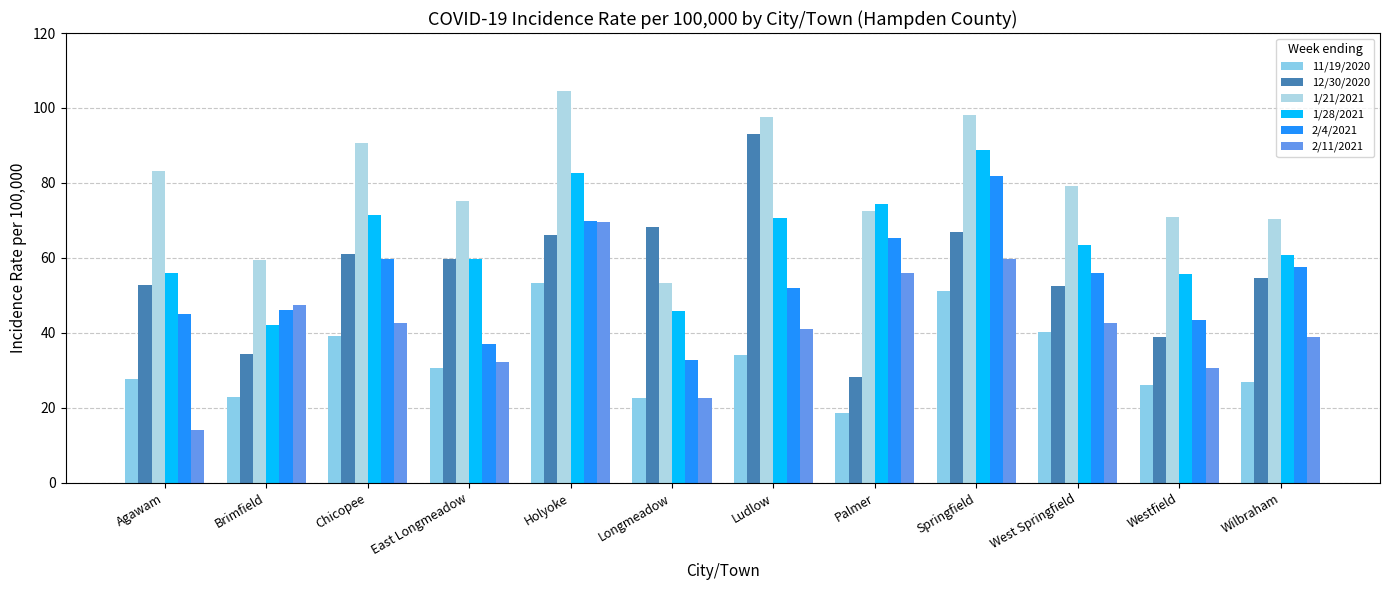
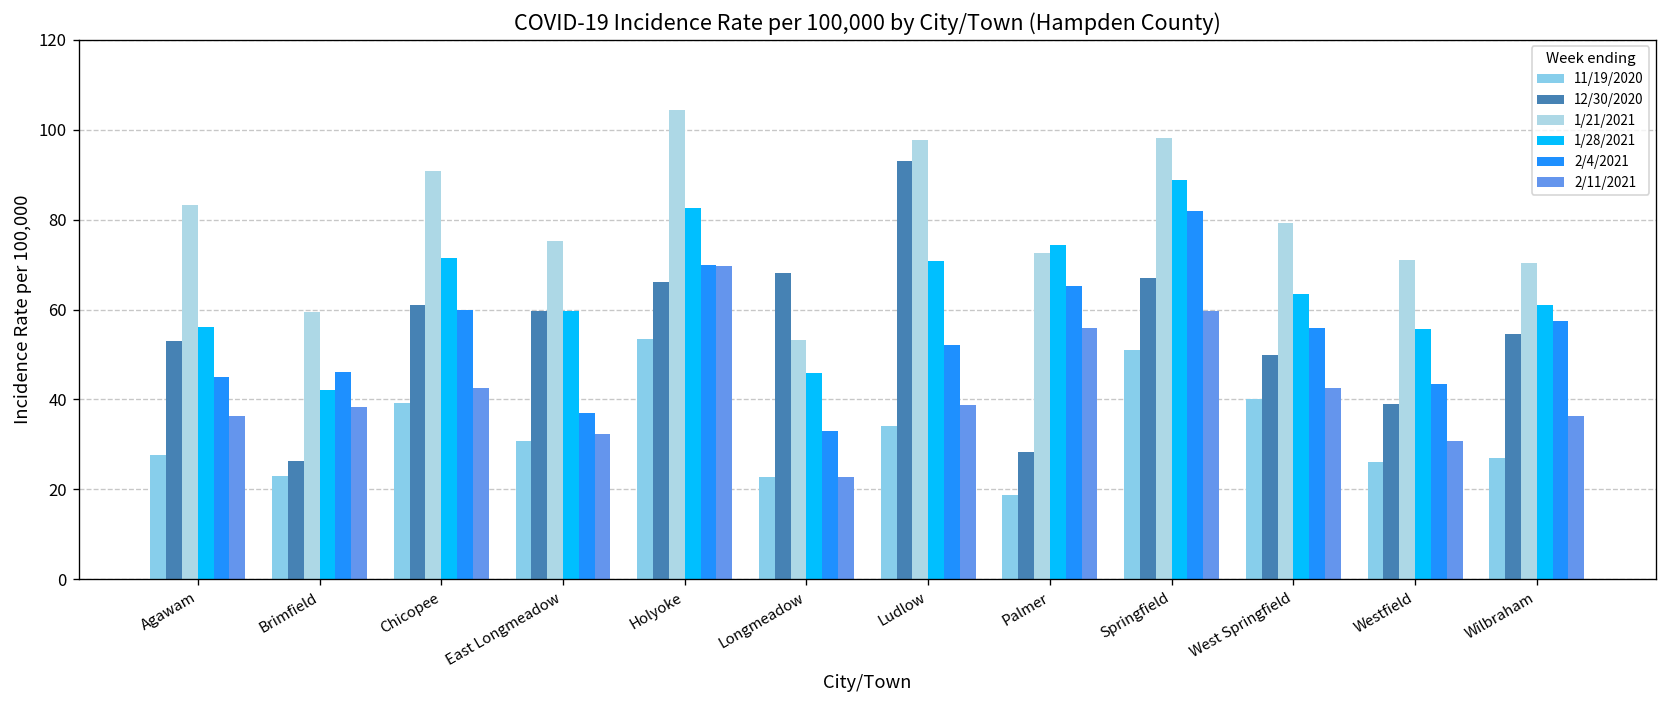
2/11/2021, Agawam: 14 -> 36
12/30/2020, Brimfield: 35 -> 26
2/11/2021, Brimfield: 48 -> 38
2/11/2021, Ludlow: 41 -> 39
12/30/2020, West Springfield: 52 -> 50
2/11/2021, Wilbraham: 39 -> 36
